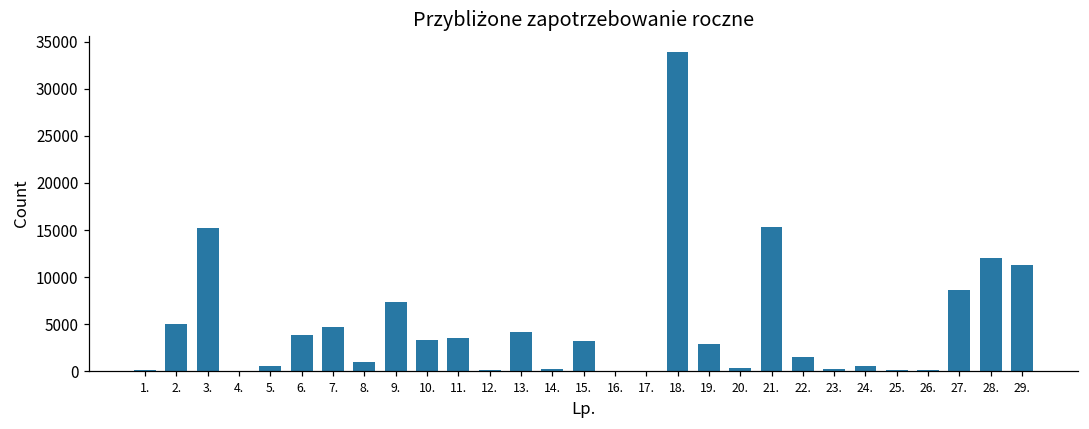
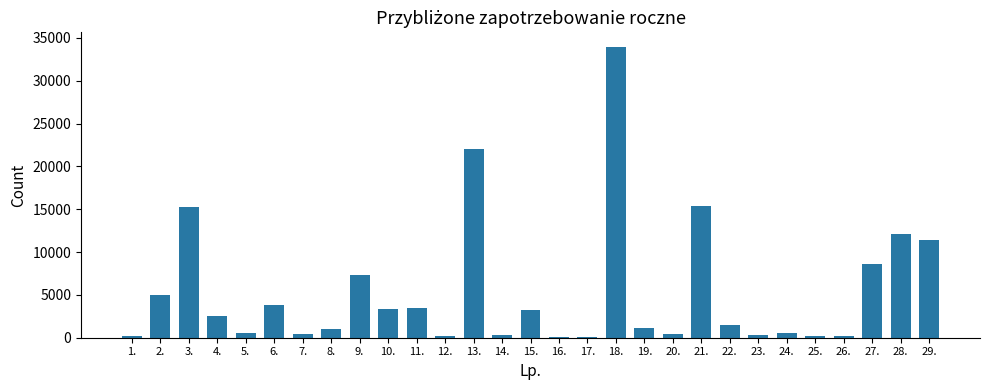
4.: 0 -> 2000
7.: 5000 -> 0
13.: 4000 -> 22000
19.: 3000 -> 1000
